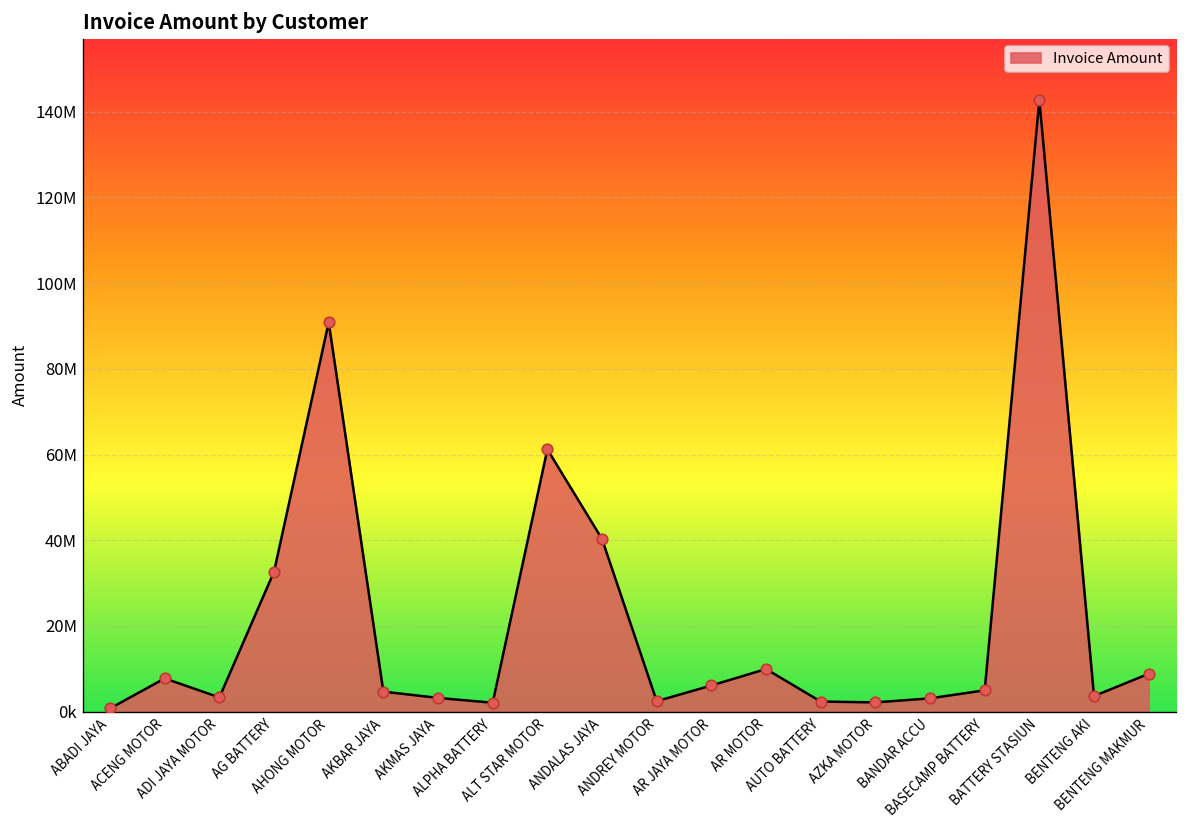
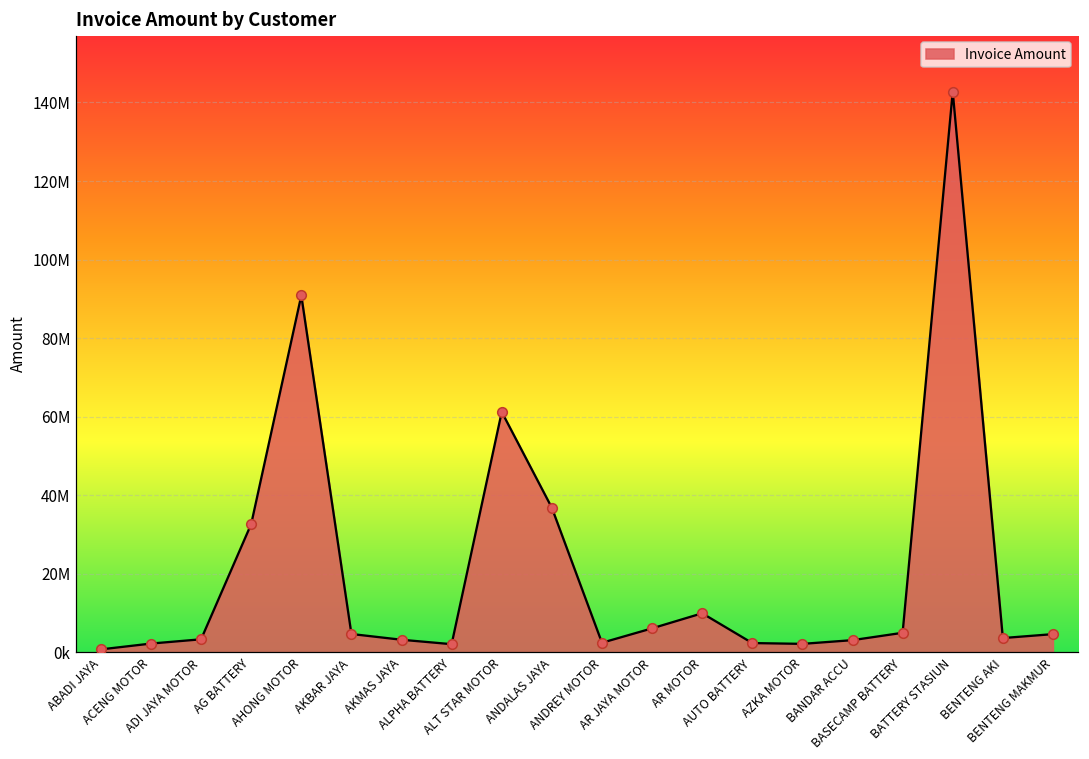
ACENG MOTOR: 8000000 -> 2000000
ANDALAS JAYA: 40000000 -> 37000000
BENTENG MAKMUR: 9000000 -> 5000000
